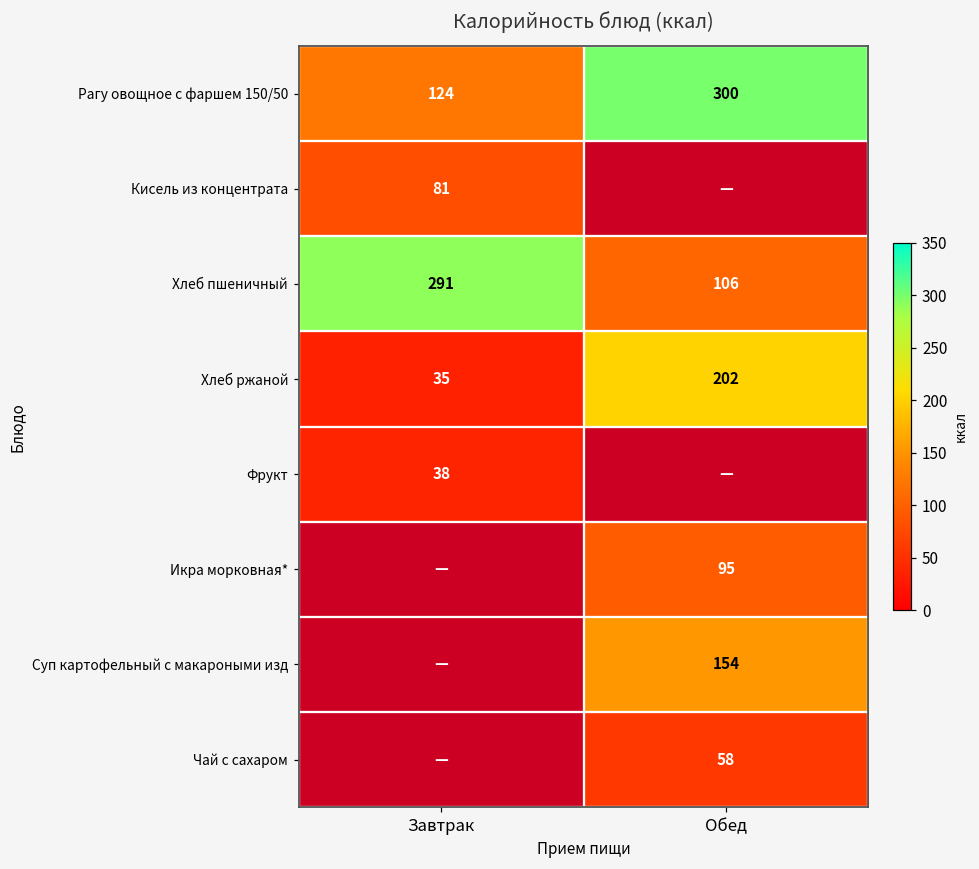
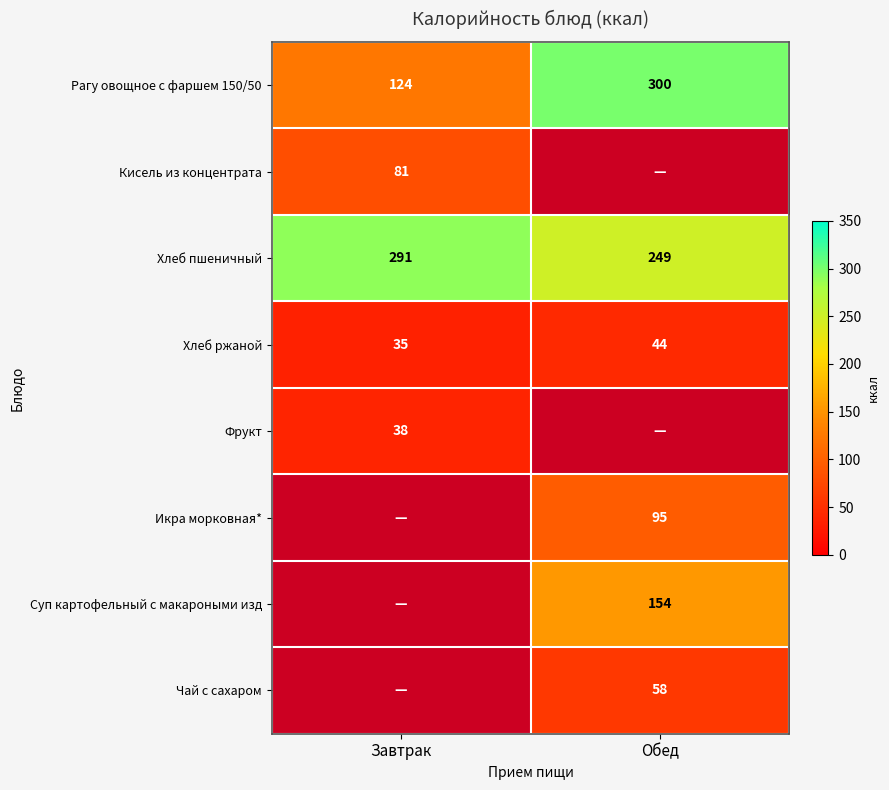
Хлеб пшеничный, Обед: 106 -> 249
Хлеб ржаной, Обед: 202 -> 44
